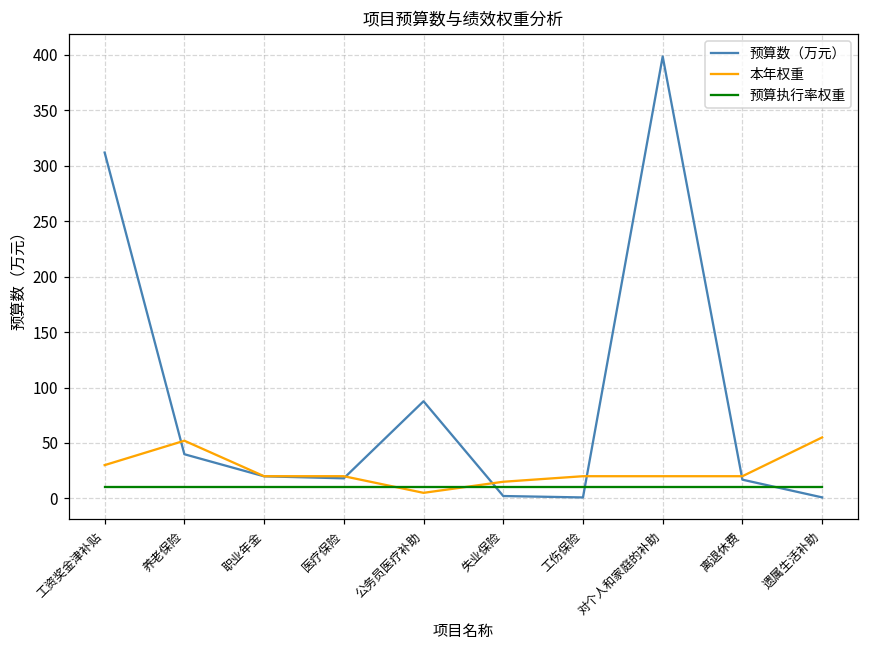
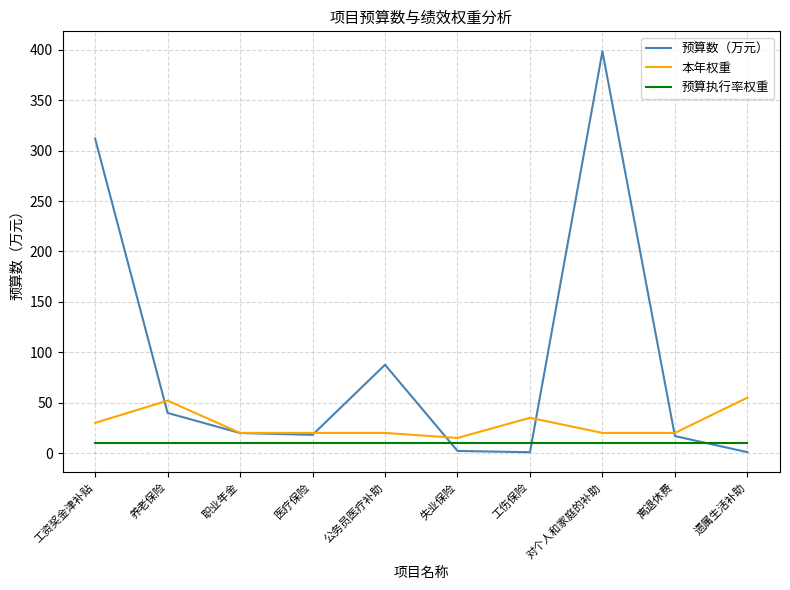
本年权重, 公务员医疗补助: 5 -> 20
本年权重, 工伤保险: 20 -> 35
